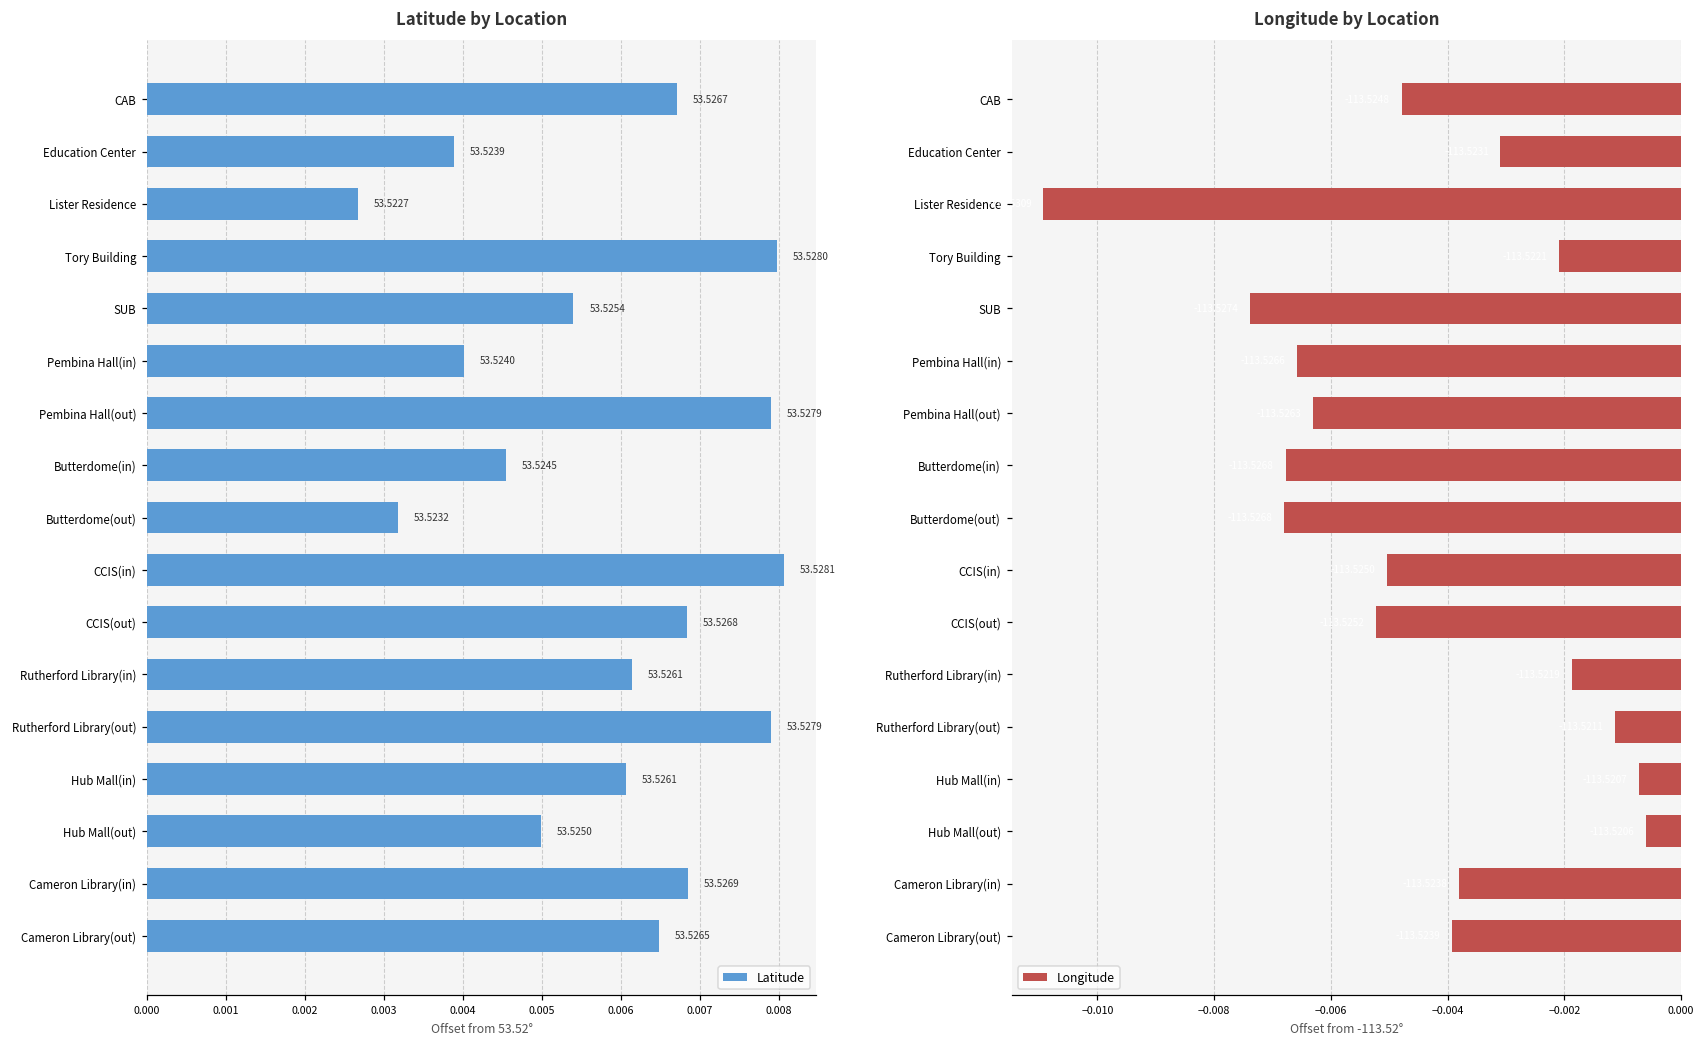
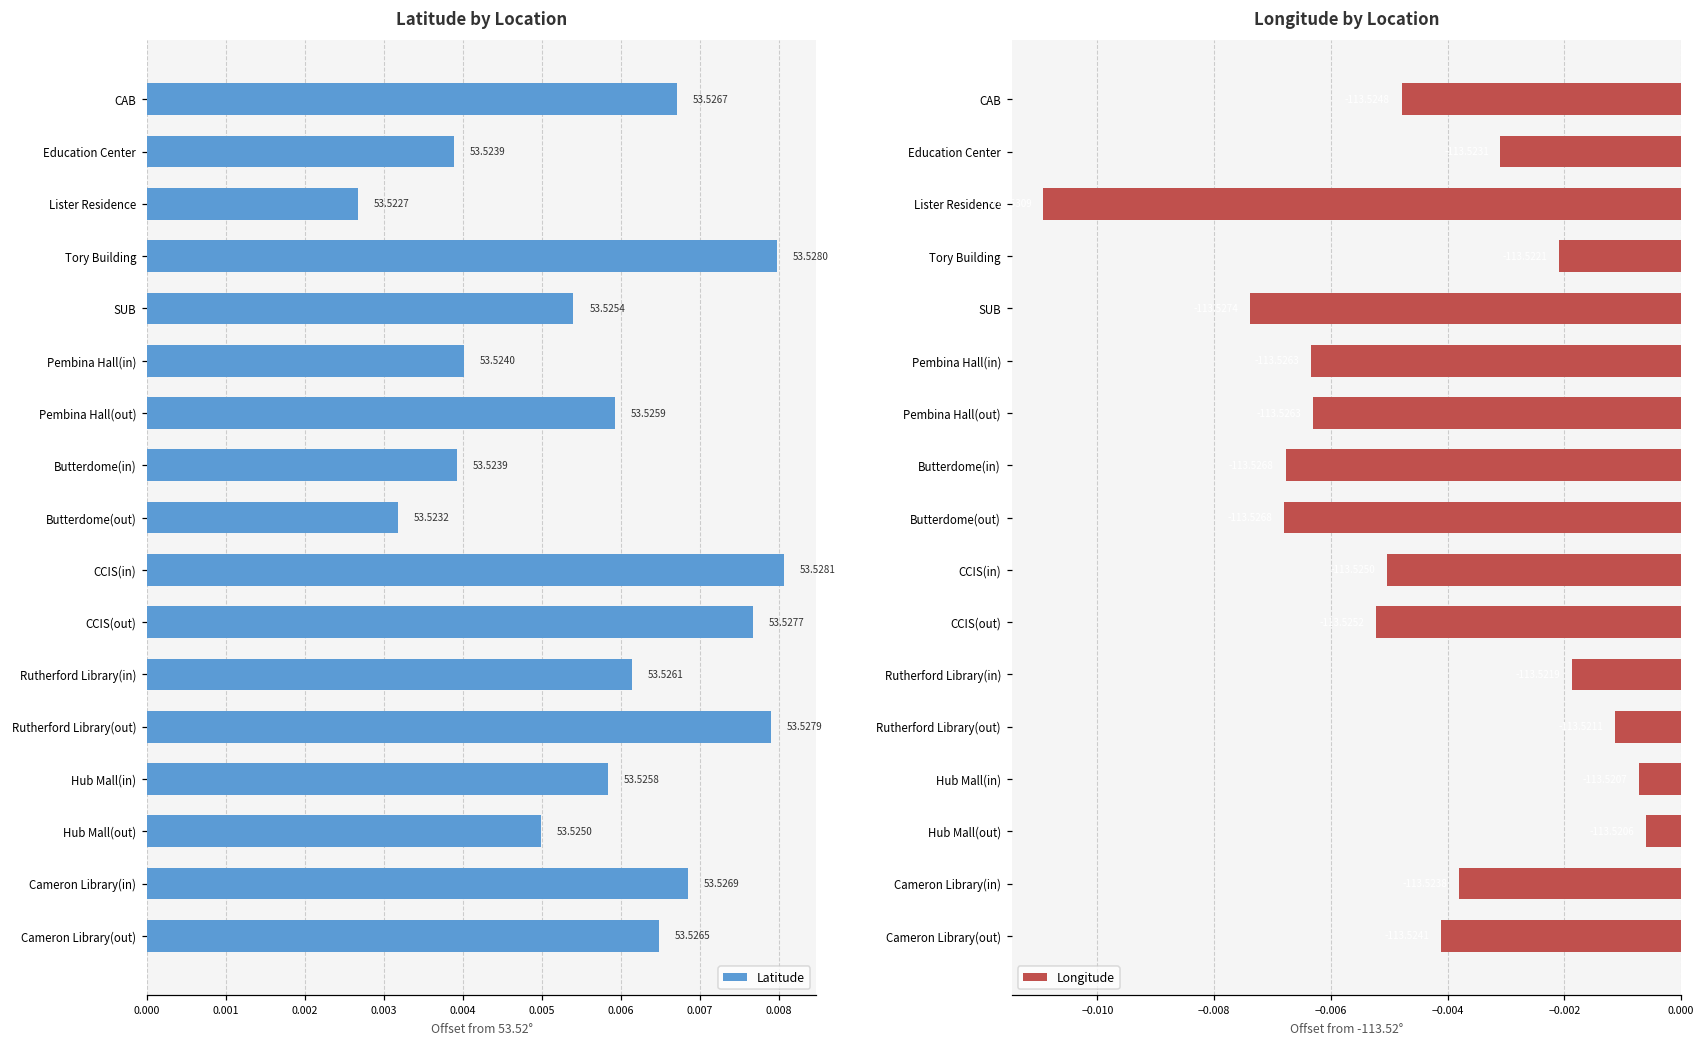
Latitude by Location, Pembina Hall(out): 53.5279 -> 53.5259
Latitude by Location, Butterdome(in): 53.5245 -> 53.5239
Latitude by Location, CCIS(out): 53.5268 -> 53.5277
Latitude by Location, Hub Mall(in): 53.5261 -> 53.5258
Longitude by Location, Pembina Hall(in): -0.0066 -> -0.0063
Longitude by Location, Cameron Library(out): -0.0039 -> -0.0041
